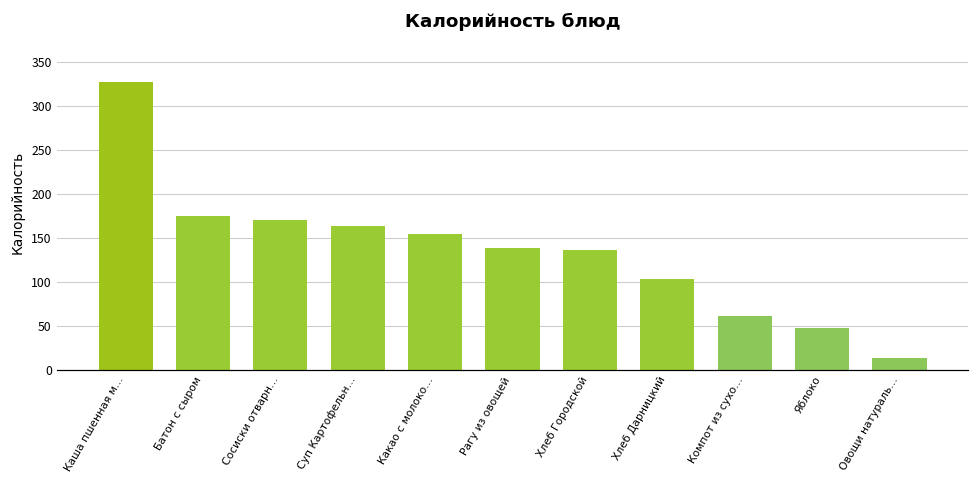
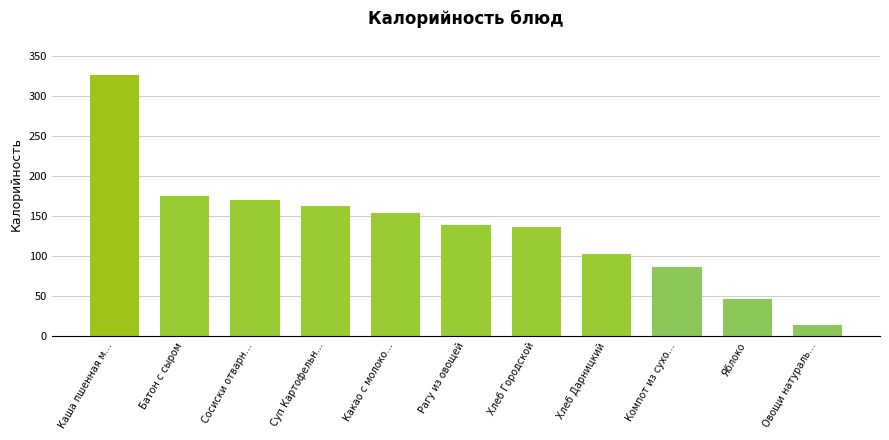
Компот из сухо…: 60 -> 90
